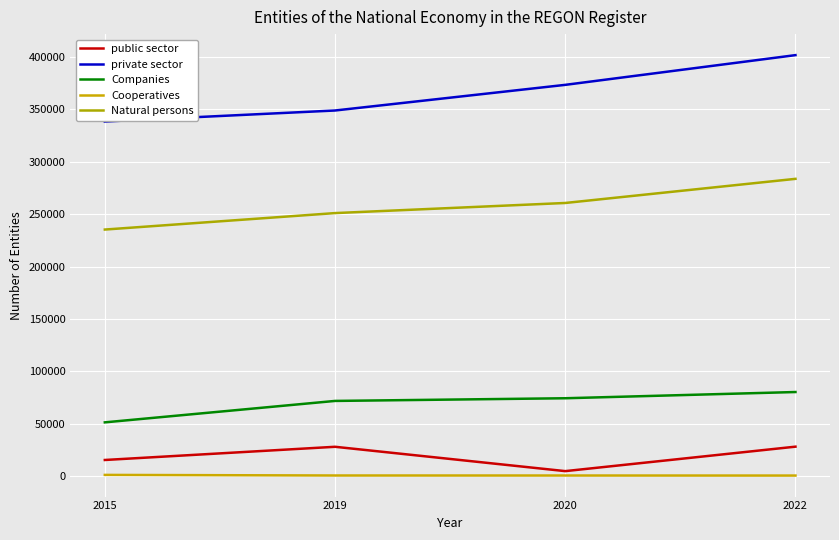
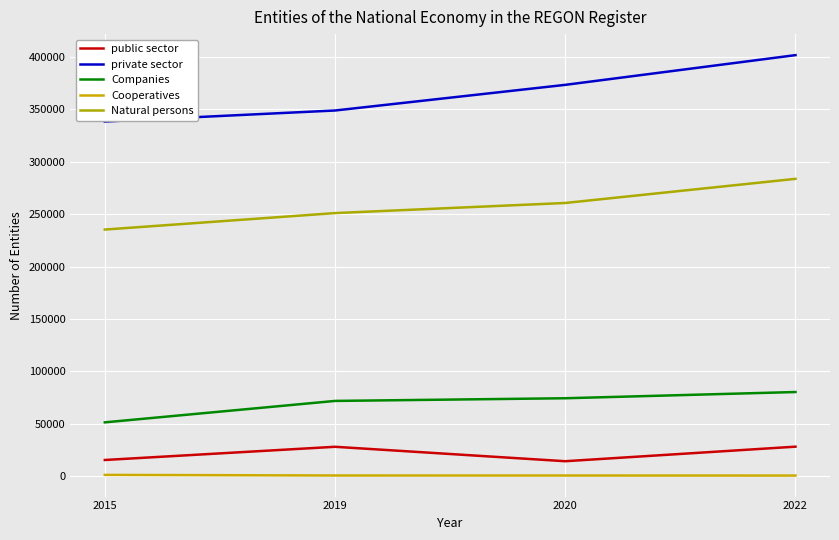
public sector, 2020: 5000 -> 14000
